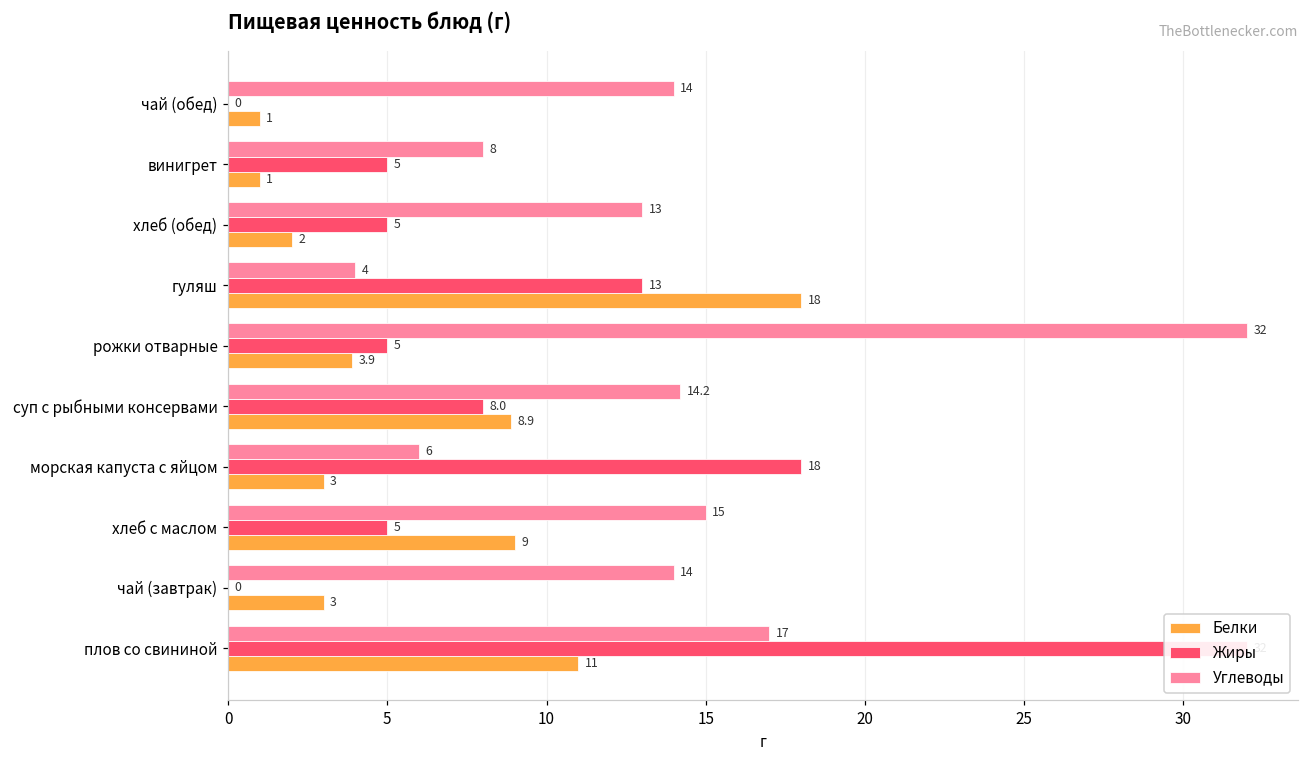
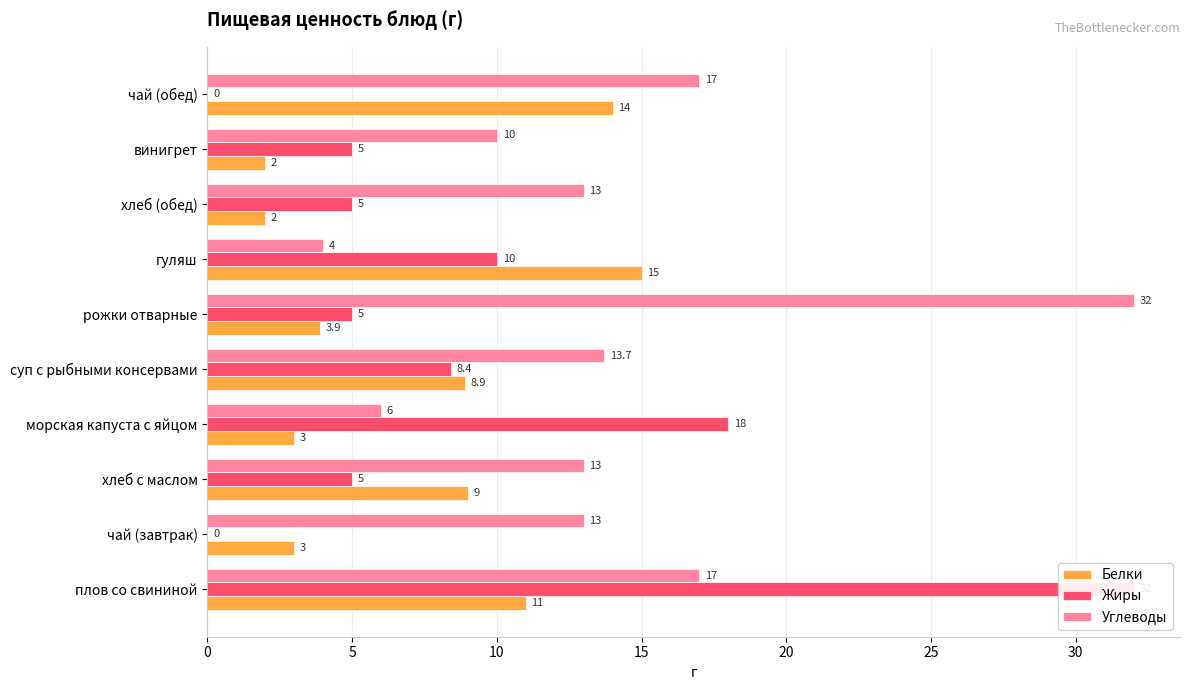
Углеводы, чай (обед): 14 -> 17
Белки, чай (обед): 1 -> 14
Углеводы, винигрет: 8 -> 10
Белки, винигрет: 1 -> 2
Жиры, гуляш: 13 -> 10
Белки, гуляш: 18 -> 15
Углеводы, суп с рыбными консервами: 14.2 -> 13.7
Жиры, суп с рыбными консервами: 8.0 -> 8.4
Углеводы, хлеб с маслом: 15 -> 13
Углеводы, чай (завтрак): 14 -> 13
